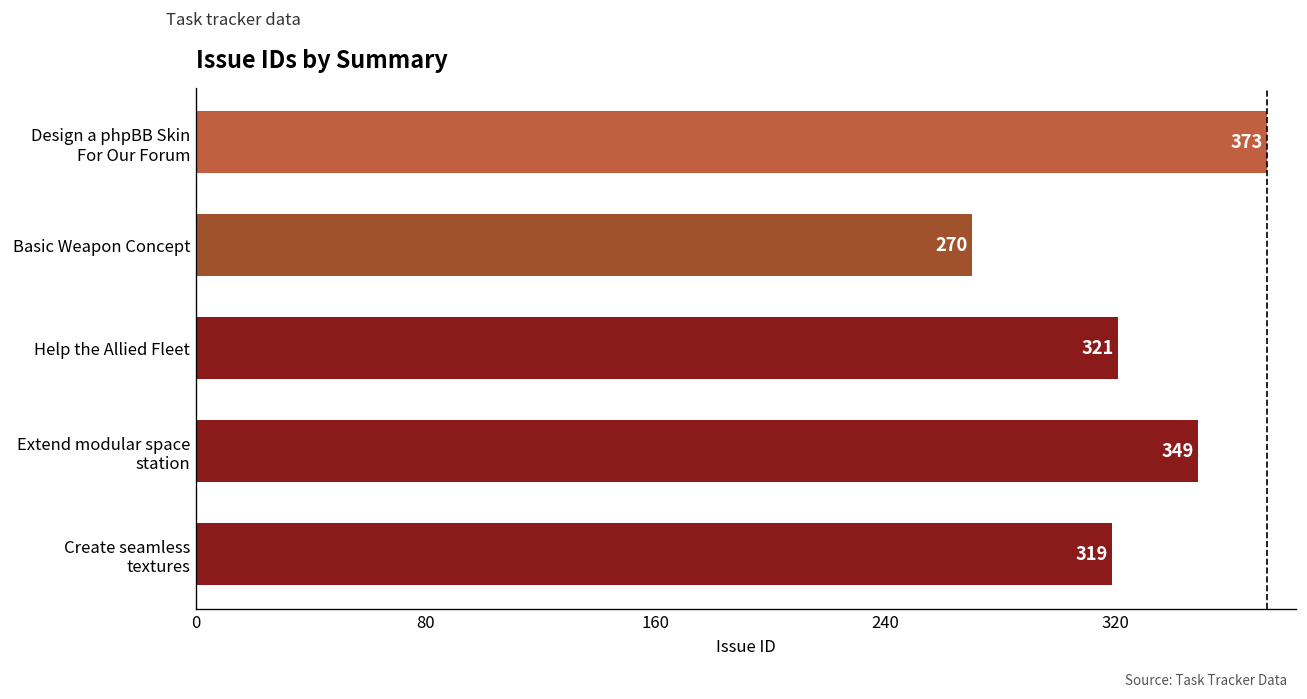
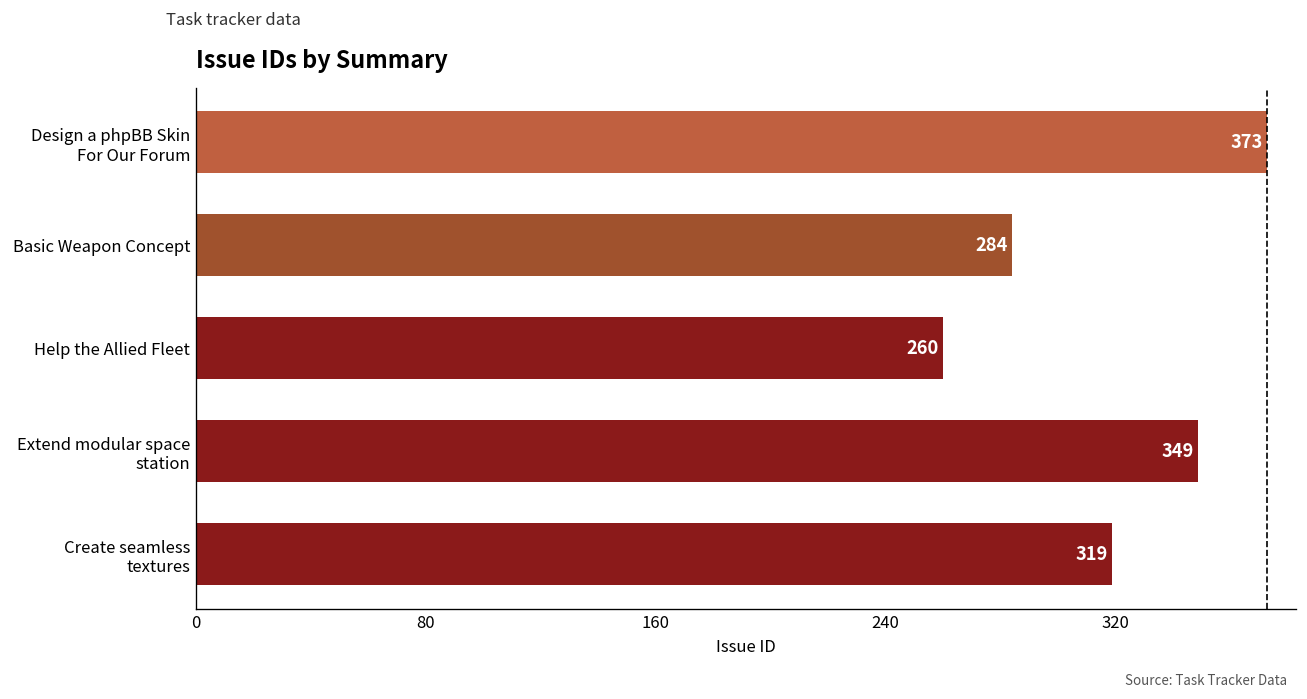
Basic Weapon Concept: 270 -> 284
Help the Allied Fleet: 321 -> 260
